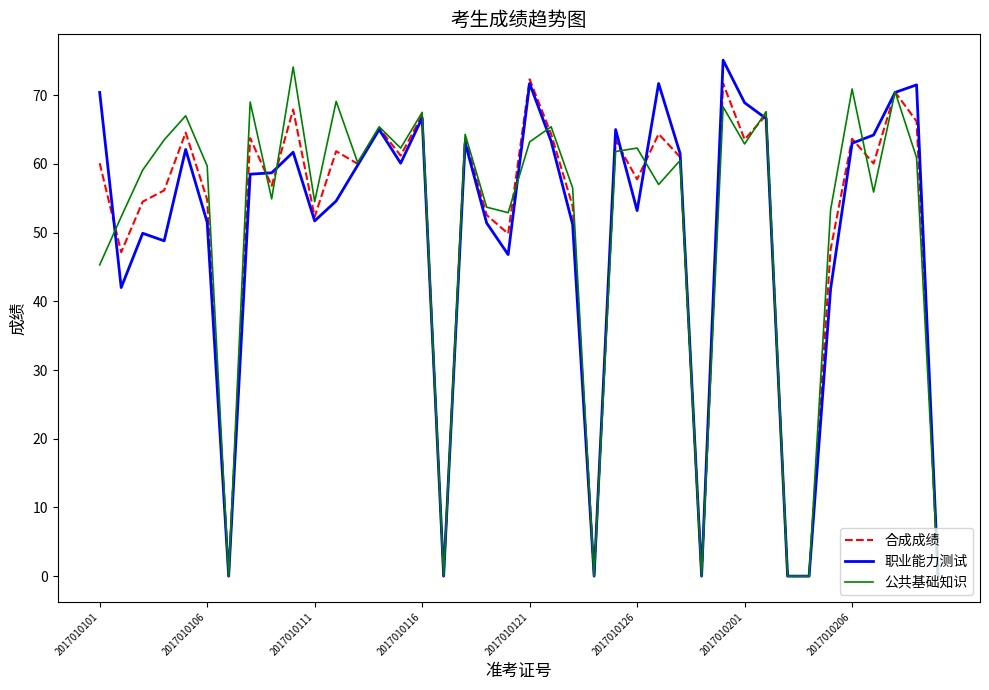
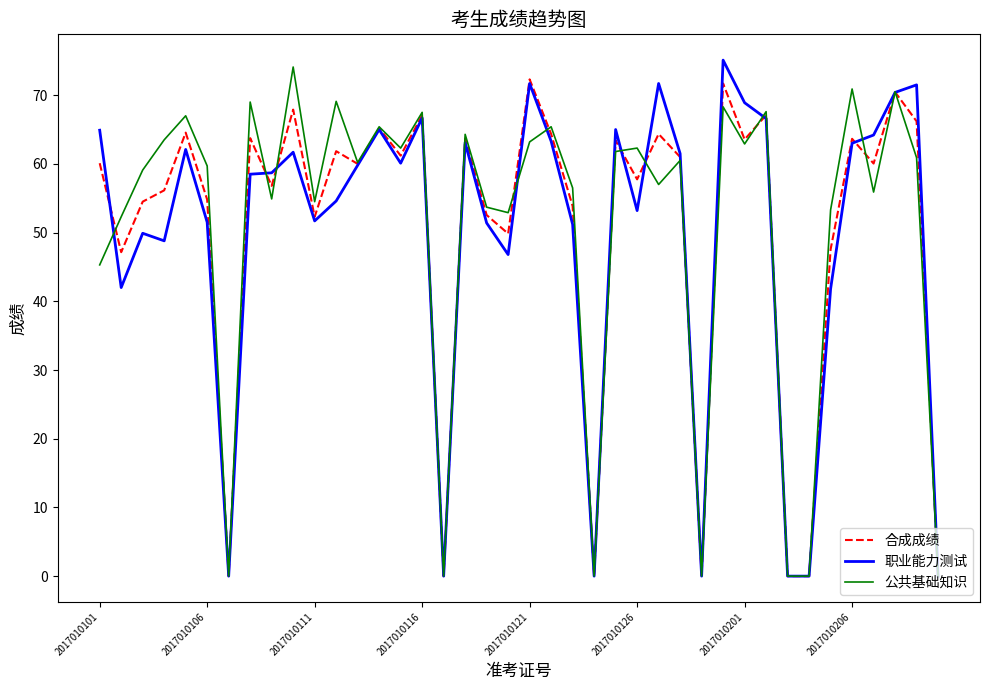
职业能力测试, 2017010101: 70 -> 65
